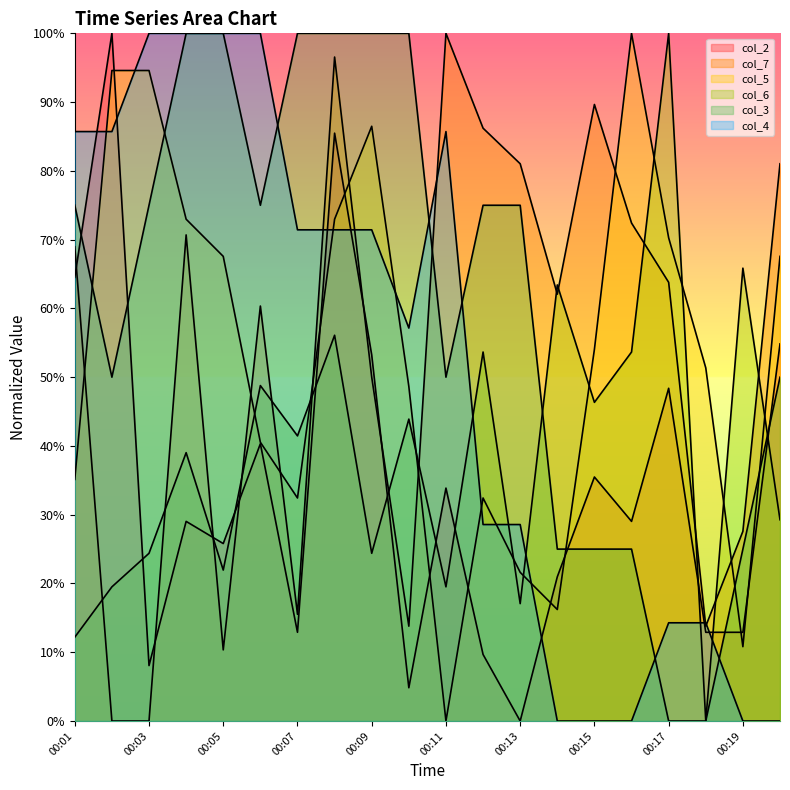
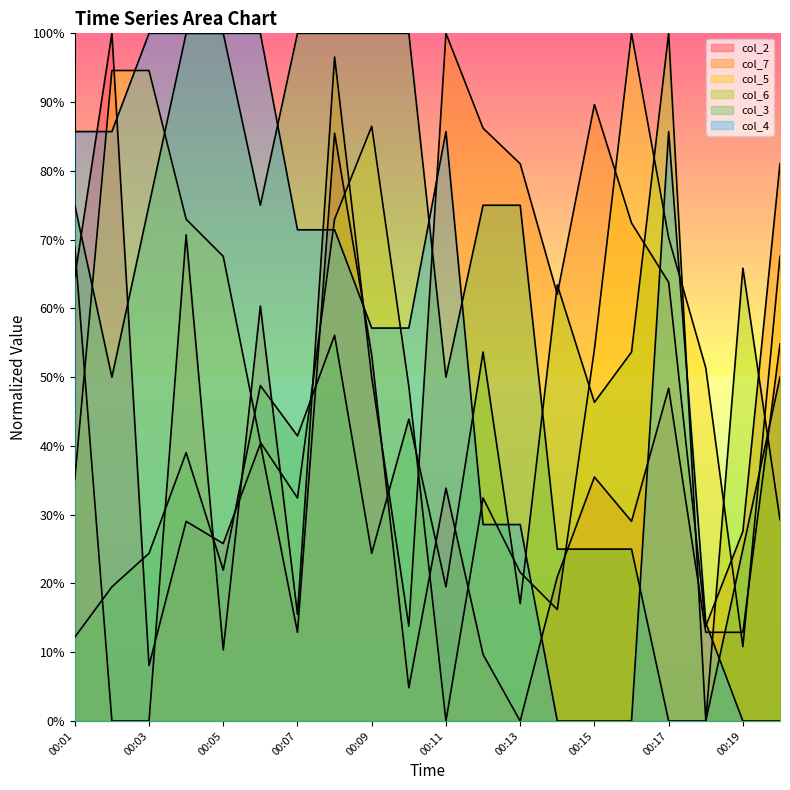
col_4, 00:09: 71% -> 57%
col_4, 00:17: 14% -> 86%
